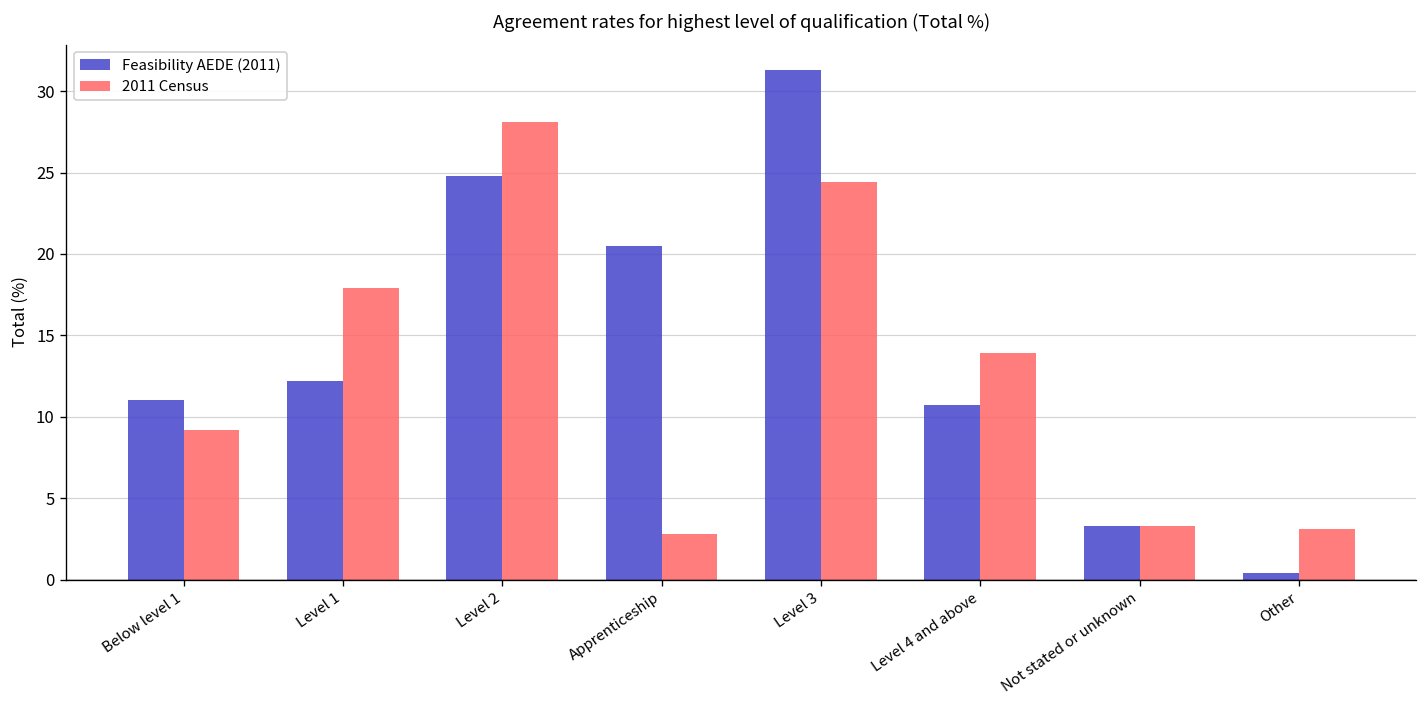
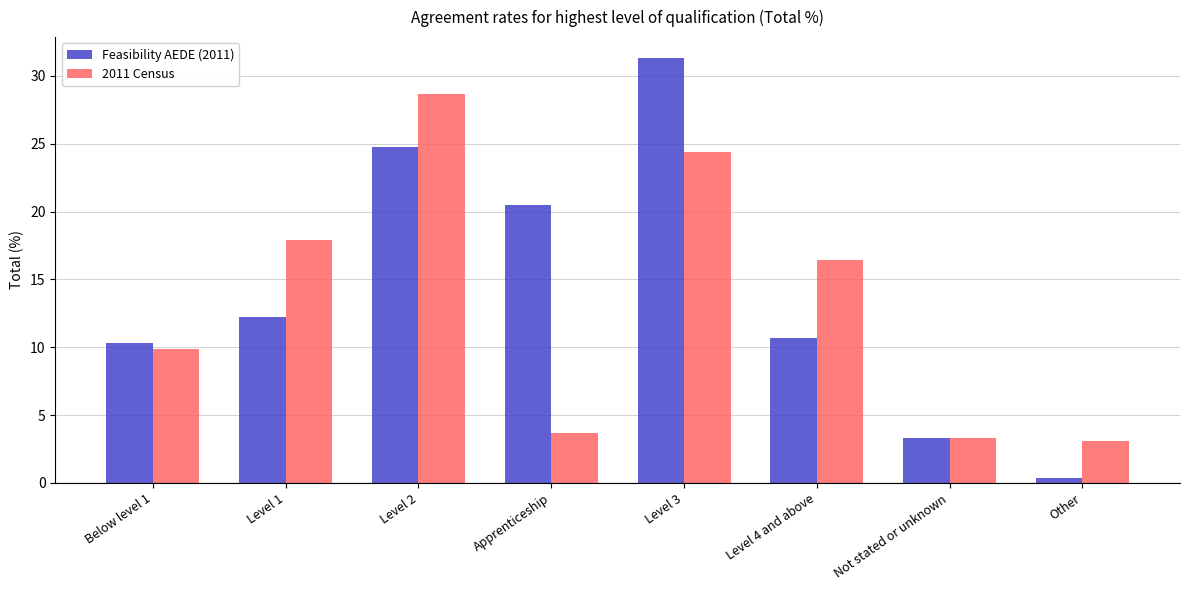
Feasibility AEDE (2011), Below level 1: 11.0 -> 10.3
2011 Census, Below level 1: 9.2 -> 9.9
2011 Census, Level 2: 28.1 -> 28.7
2011 Census, Apprenticeship: 2.8 -> 3.7
2011 Census, Level 4 and above: 13.9 -> 16.4
